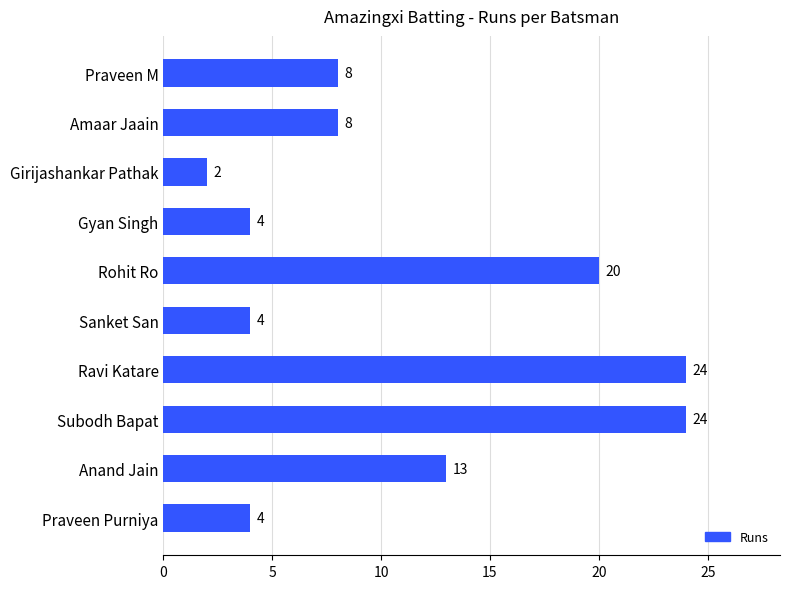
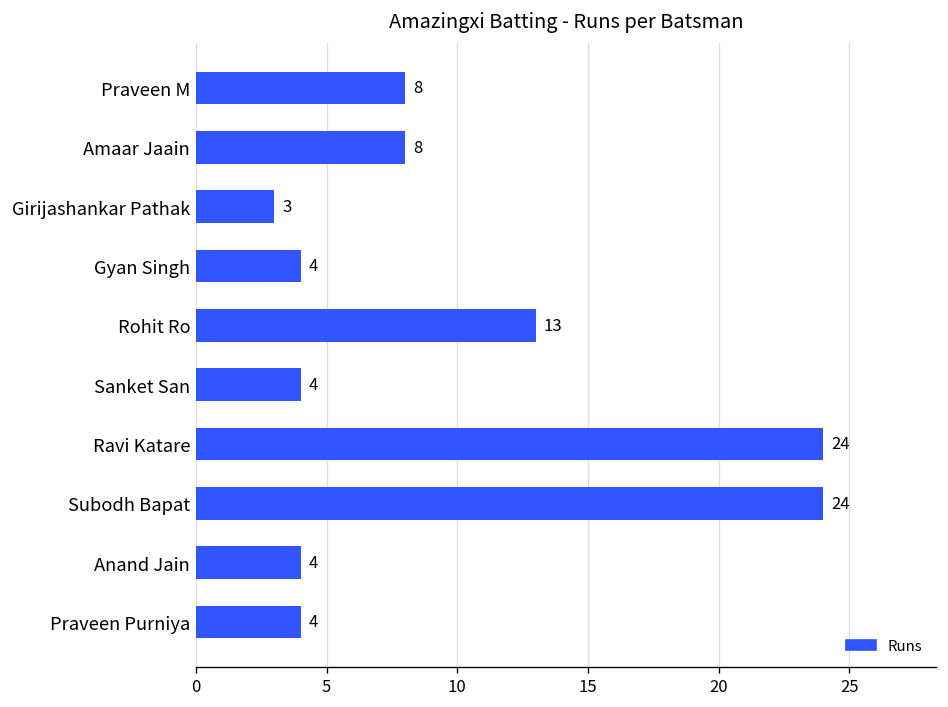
Girijashankar Pathak: 2 -> 3
Rohit Ro: 20 -> 13
Anand Jain: 13 -> 4
